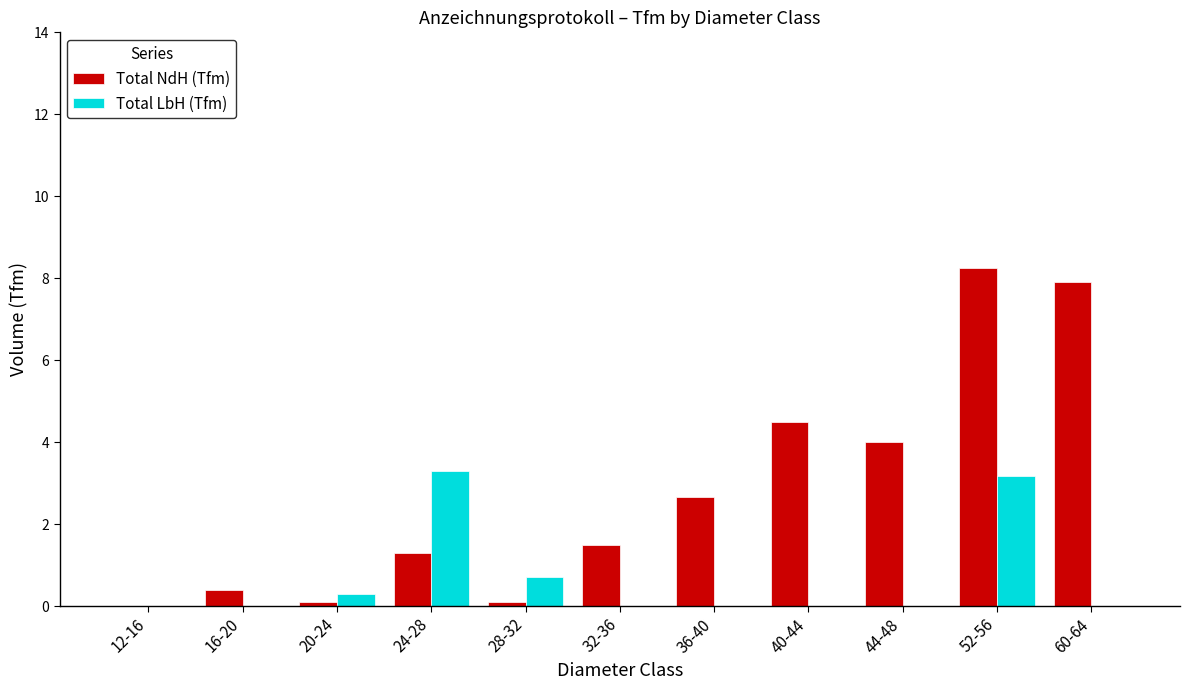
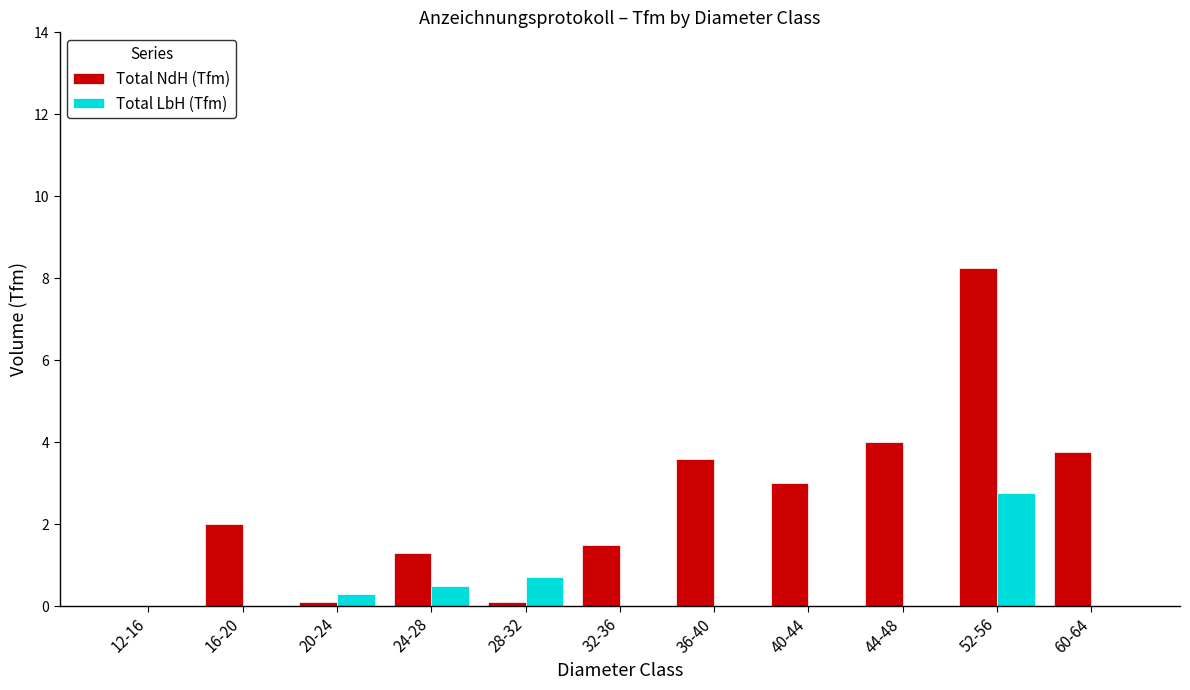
Total NdH (Tfm), 16-20: 0.4 -> 2.0
Total LbH (Tfm), 24-28: 3.3 -> 0.5
Total NdH (Tfm), 36-40: 2.7 -> 3.6
Total NdH (Tfm), 40-44: 4.5 -> 3.0
Total LbH (Tfm), 52-56: 3.2 -> 2.8
Total NdH (Tfm), 60-64: 7.9 -> 3.8
